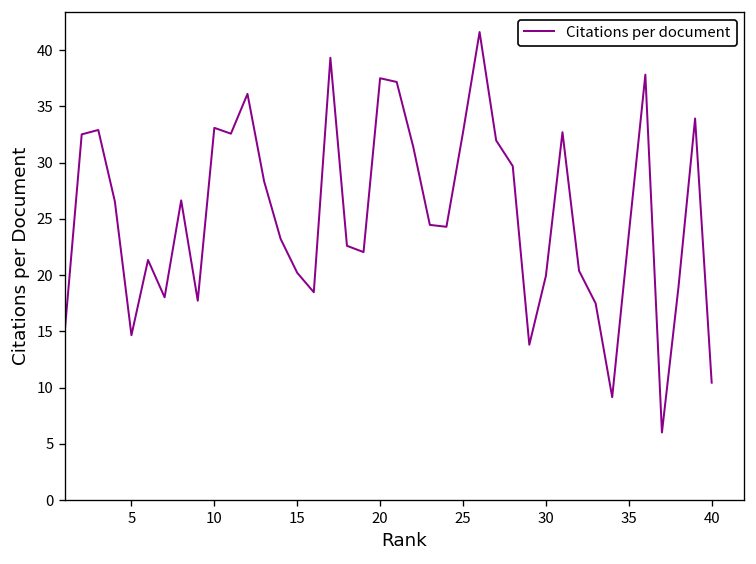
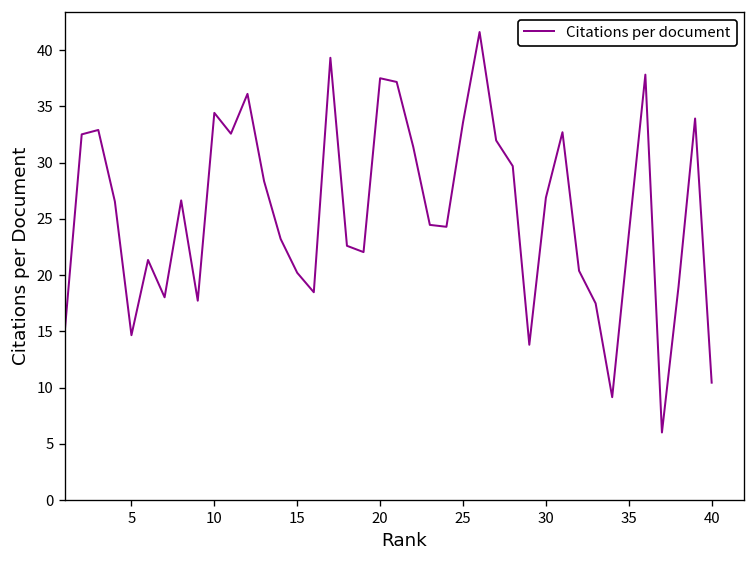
10: 33 -> 34
25: 33 -> 34
30: 20 -> 27
